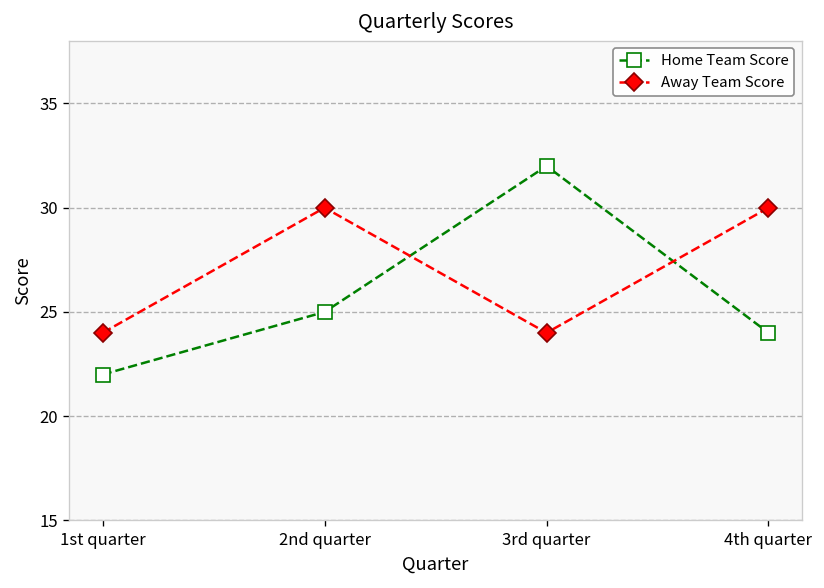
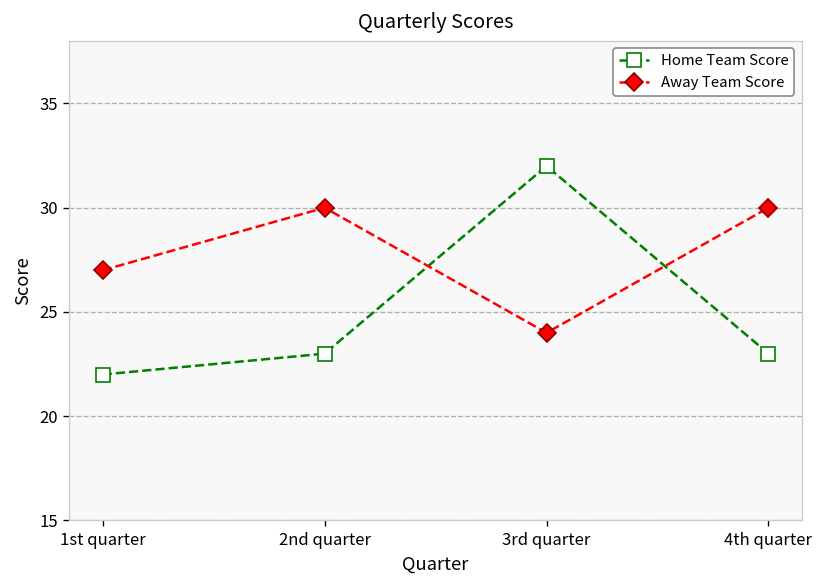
Away Team Score, 1st quarter: 24 -> 27
Home Team Score, 2nd quarter: 25 -> 23
Home Team Score, 4th quarter: 24 -> 23
